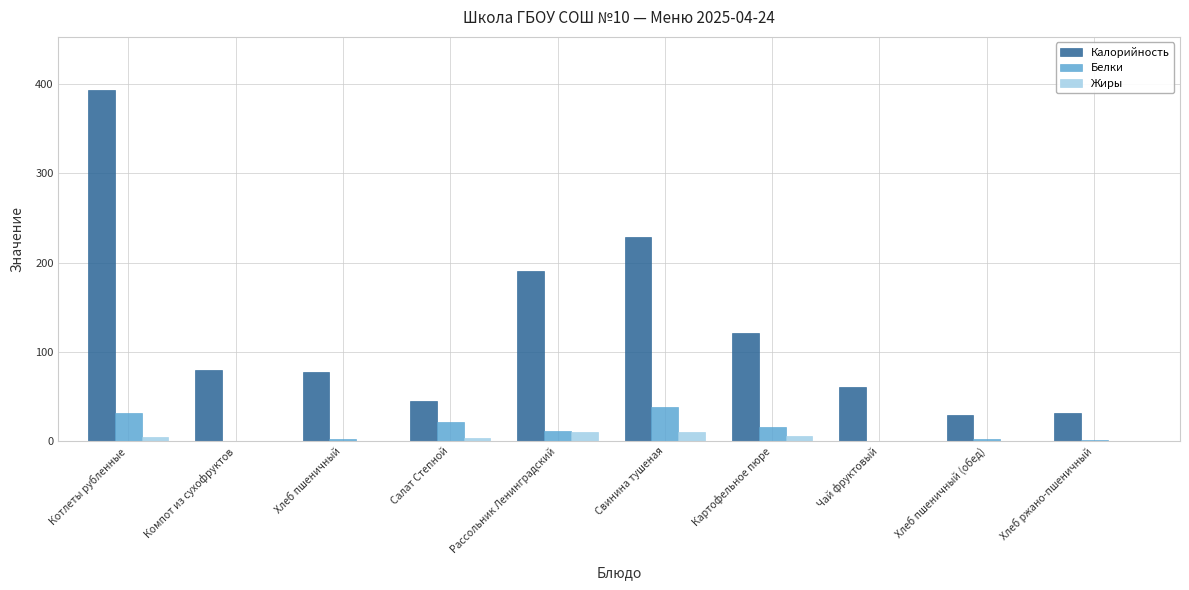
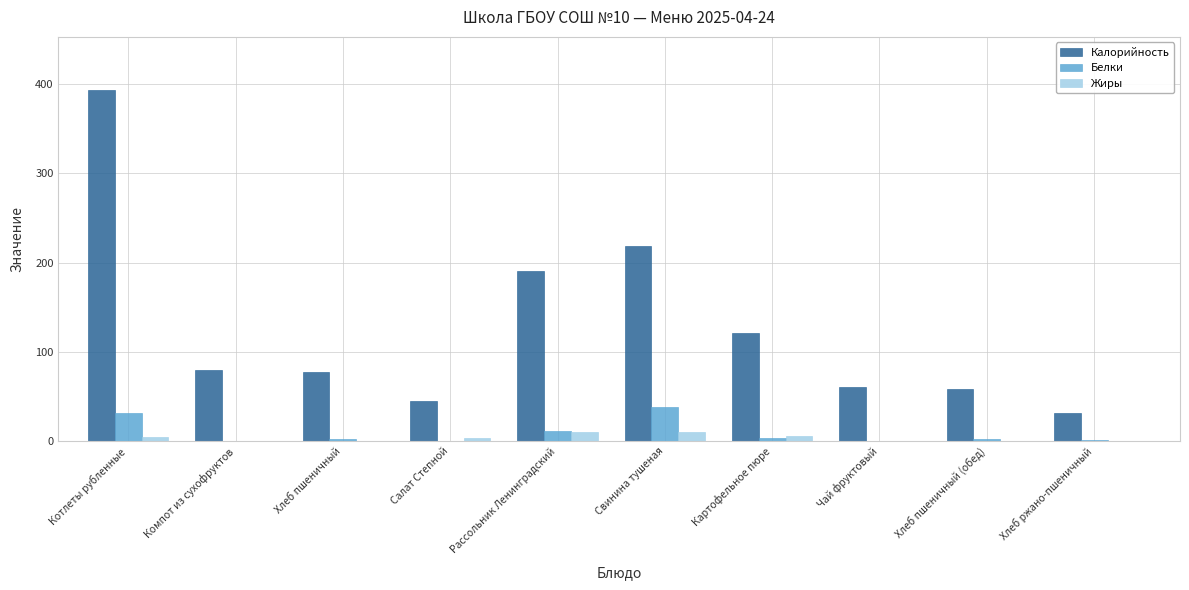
Белки, Салат Степной: 20 -> 0
Калорийность, Свинина тушеная: 230 -> 220
Белки, Картофельное пюре: 20 -> 0
Калорийность, Хлеб пшеничный (обед): 30 -> 60
